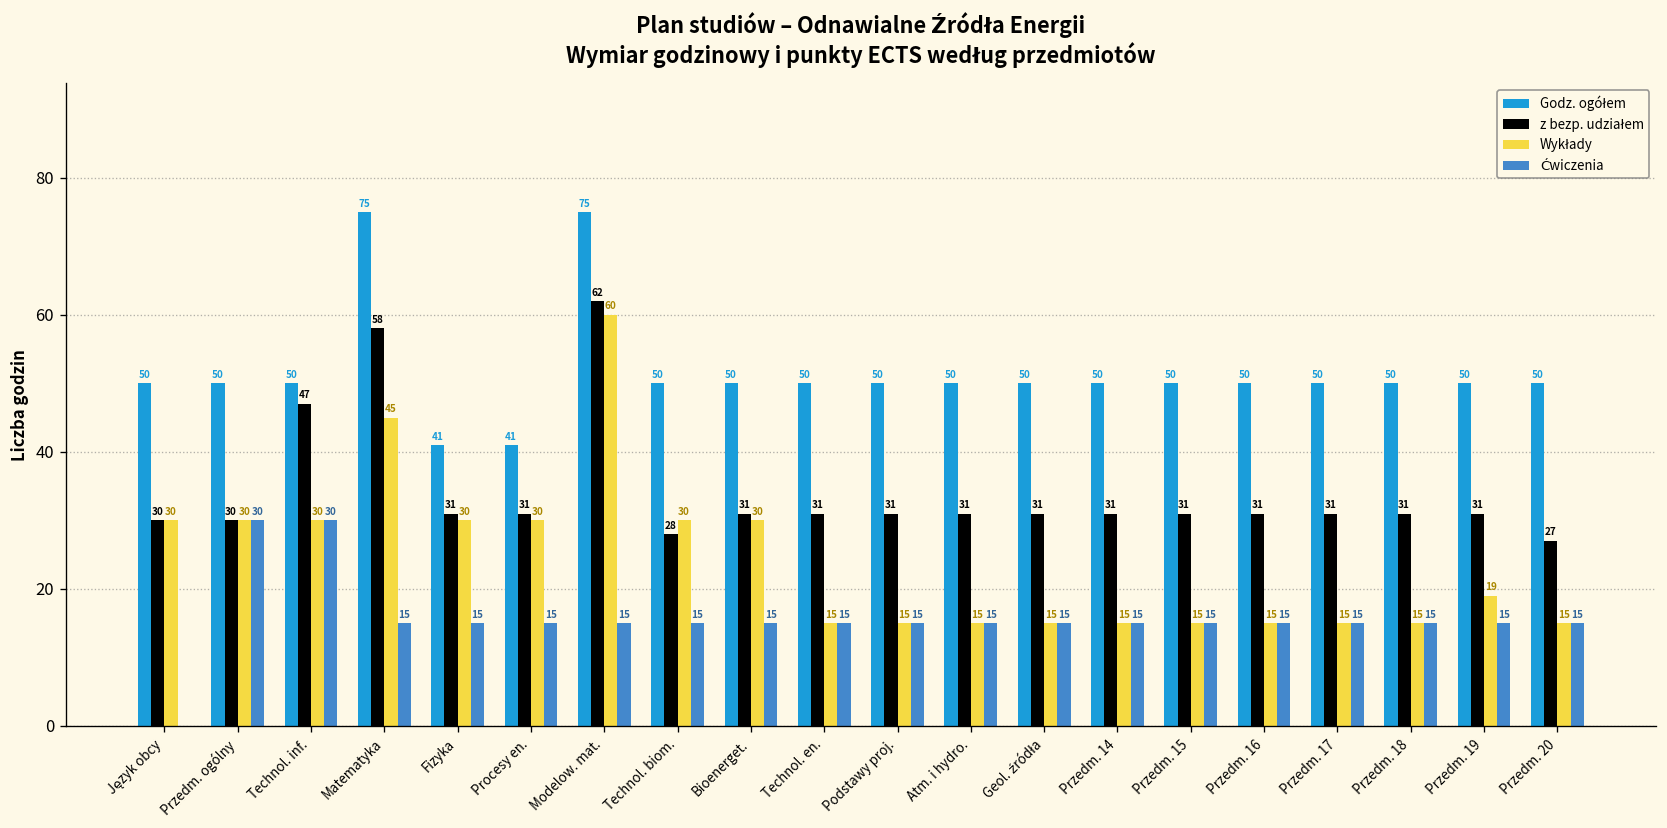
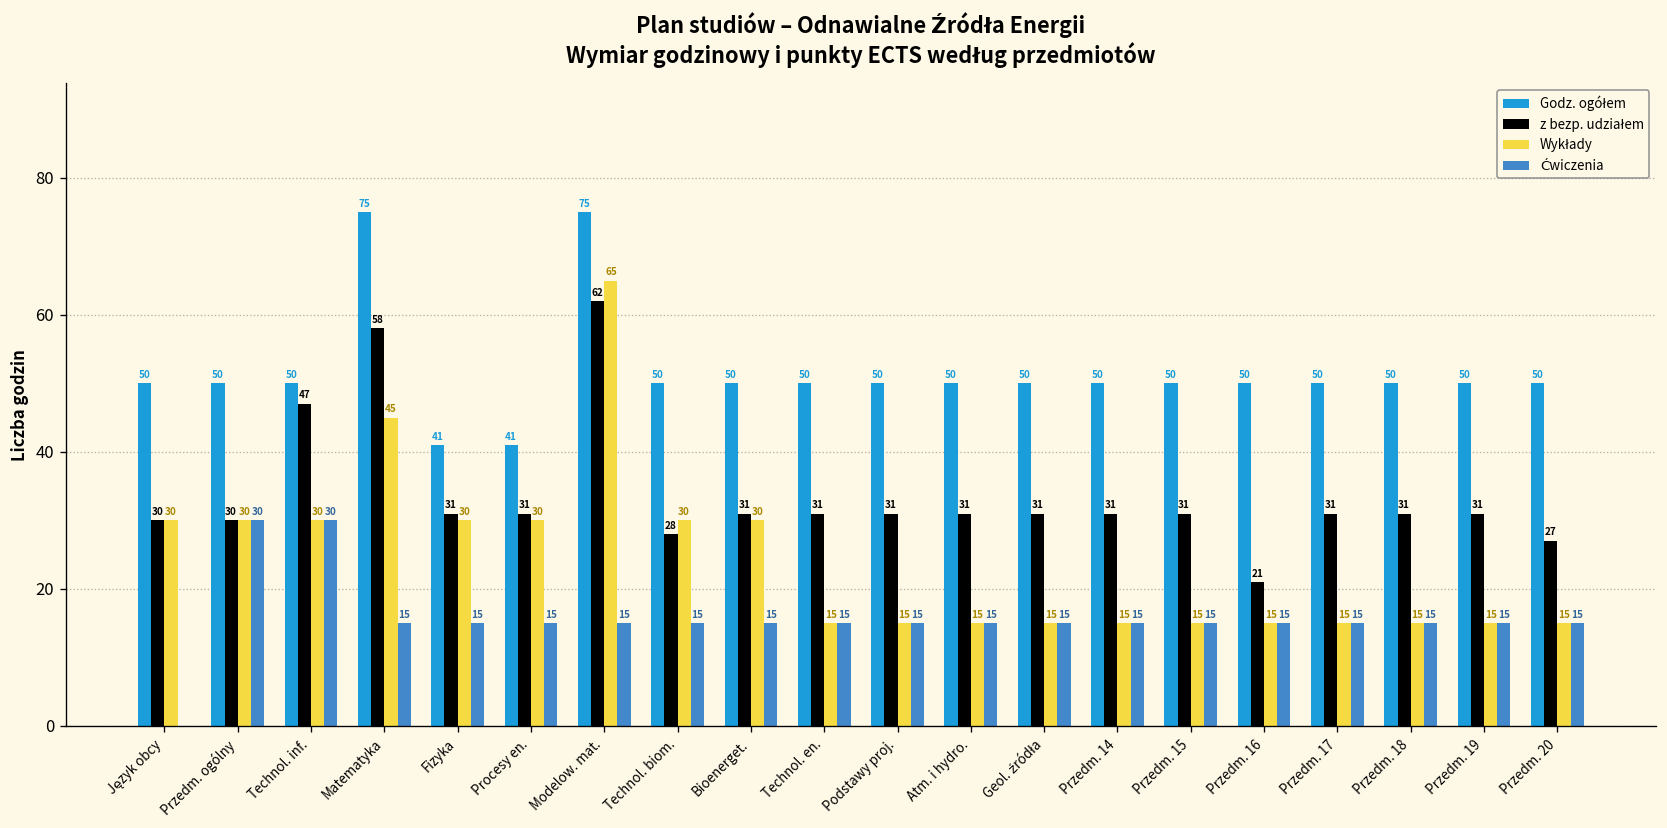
Wykłady, Modelow. mat.: 60 -> 65
z bezp. udziałem, Przedm. 16: 31 -> 21
Wykłady, Przedm. 19: 19 -> 15
